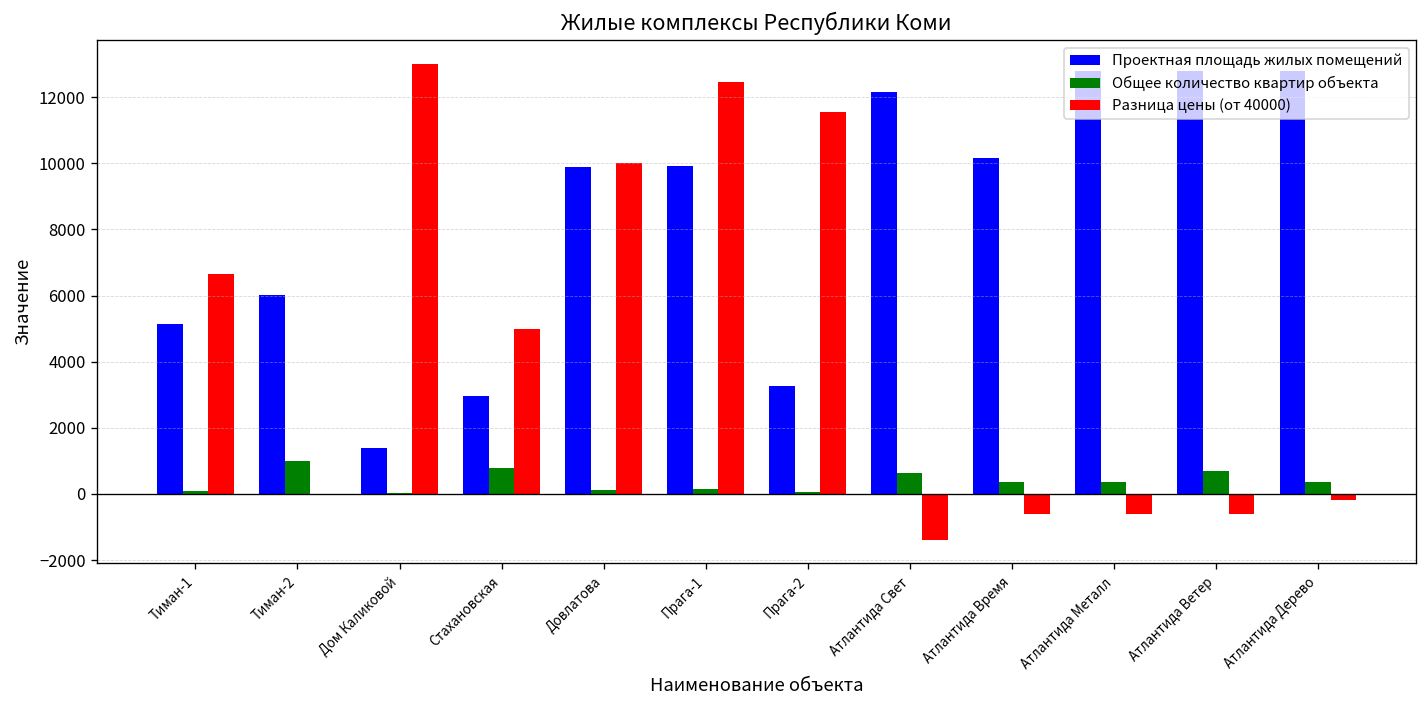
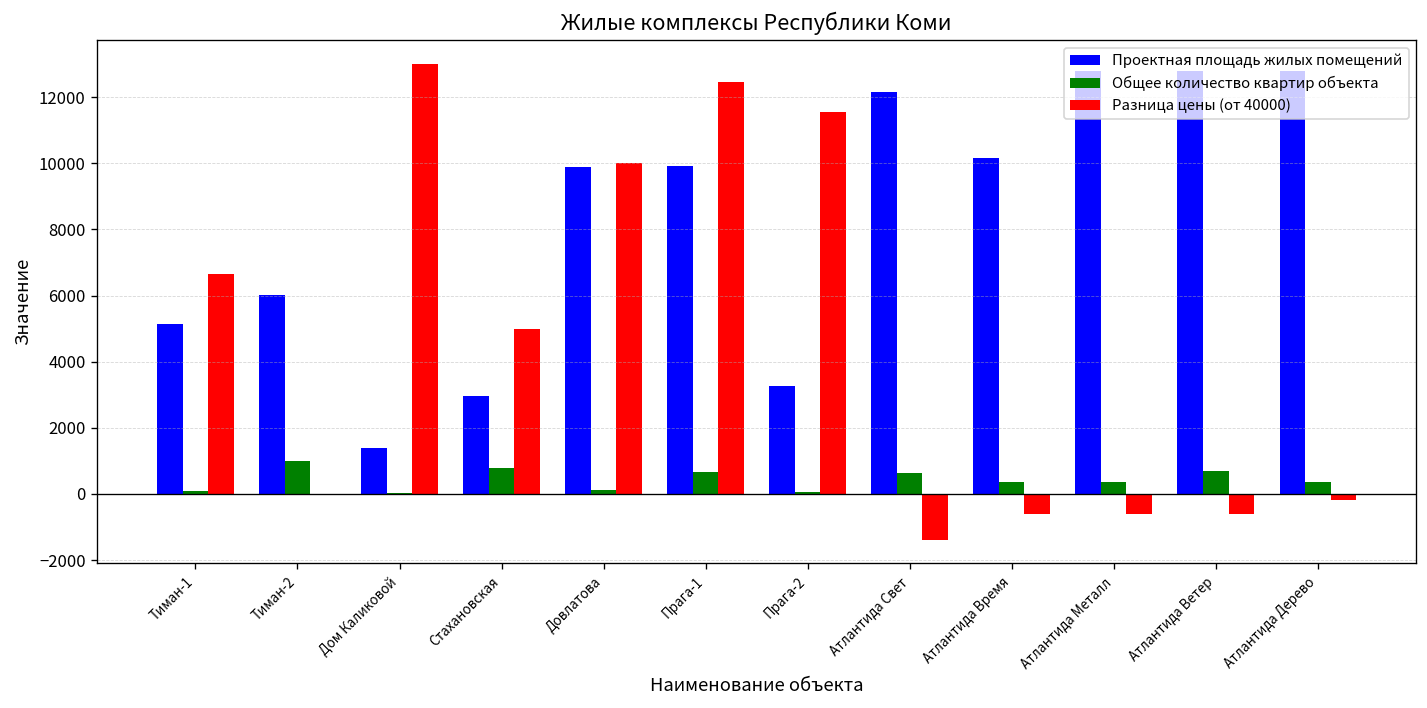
Общее количество квартир объекта, Прага-1: 200 -> 700
